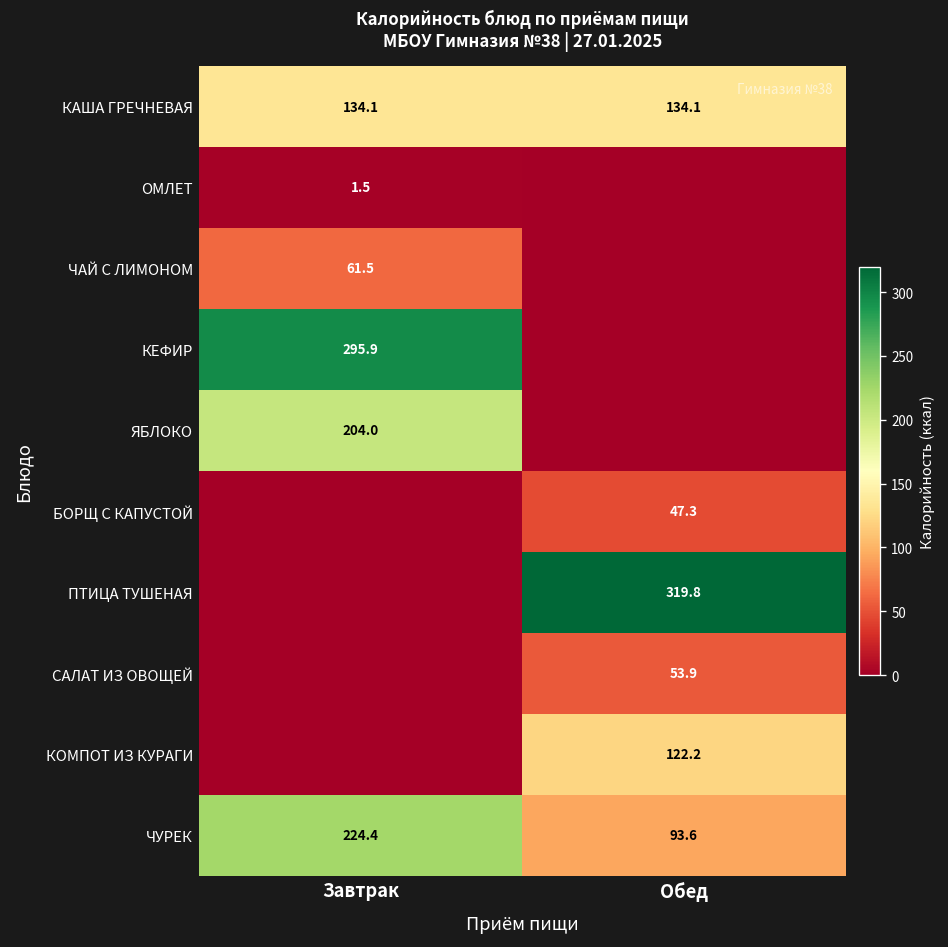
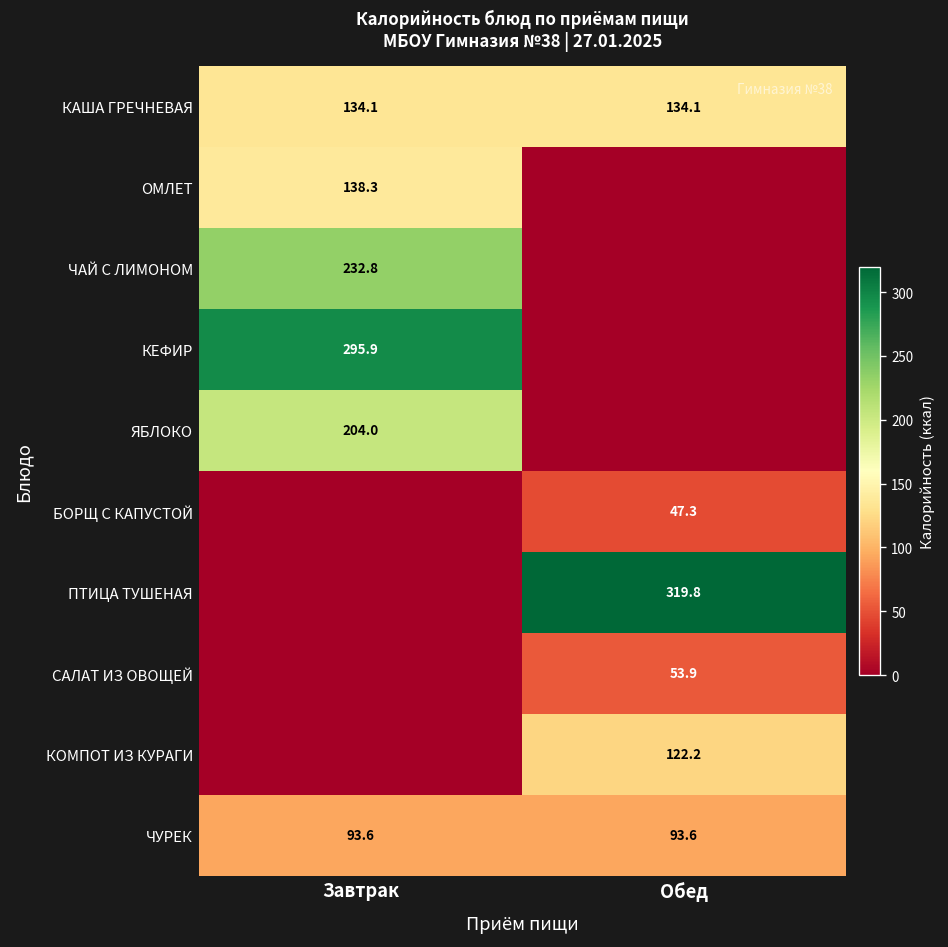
ОМЛЕТ, Завтрак: 1.5 -> 138.3
ЧАЙ С ЛИМОНОМ, Завтрак: 61.5 -> 232.8
ЧУРЕК, Завтрак: 224.4 -> 93.6
